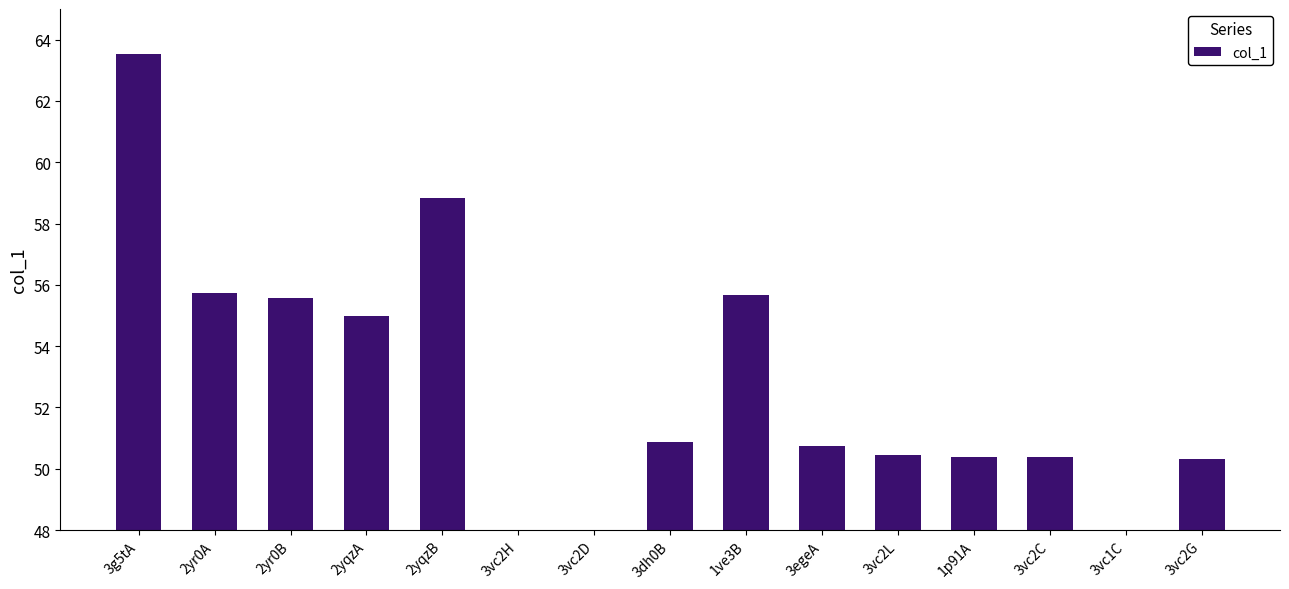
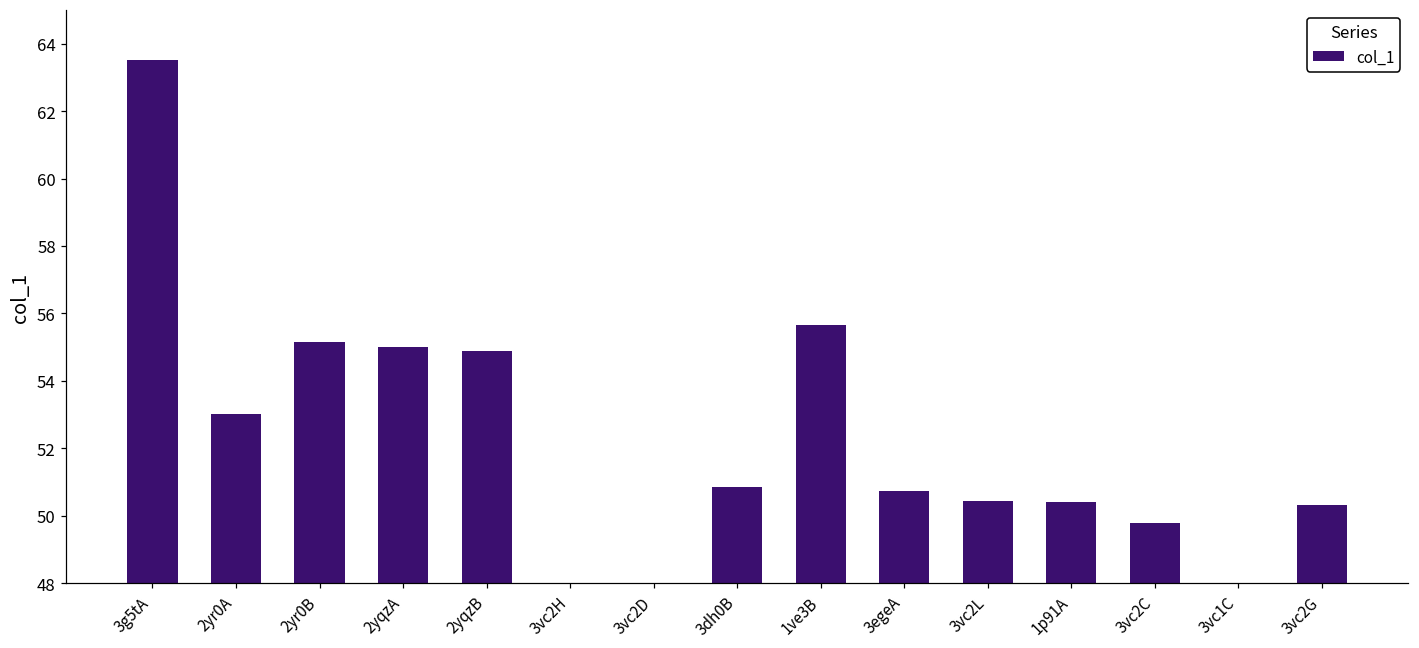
2yr0A: 55.7 -> 53.0
2yr0B: 55.6 -> 55.1
2yqzB: 58.8 -> 54.9
3vc2C: 50.4 -> 49.8
